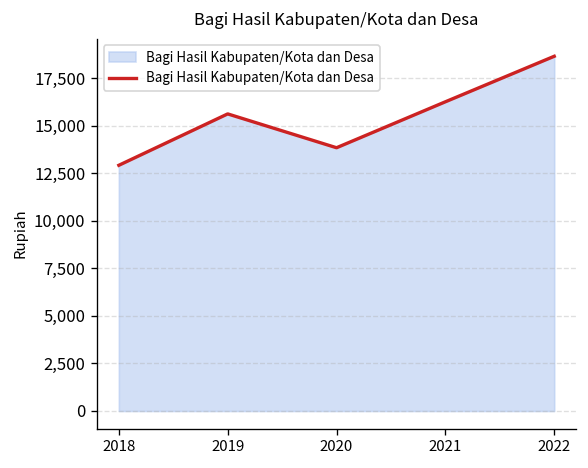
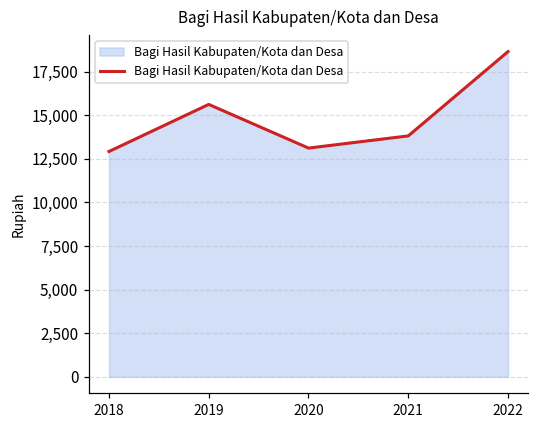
2020: 13,800 -> 13,100
2021: 16,300 -> 13,800
